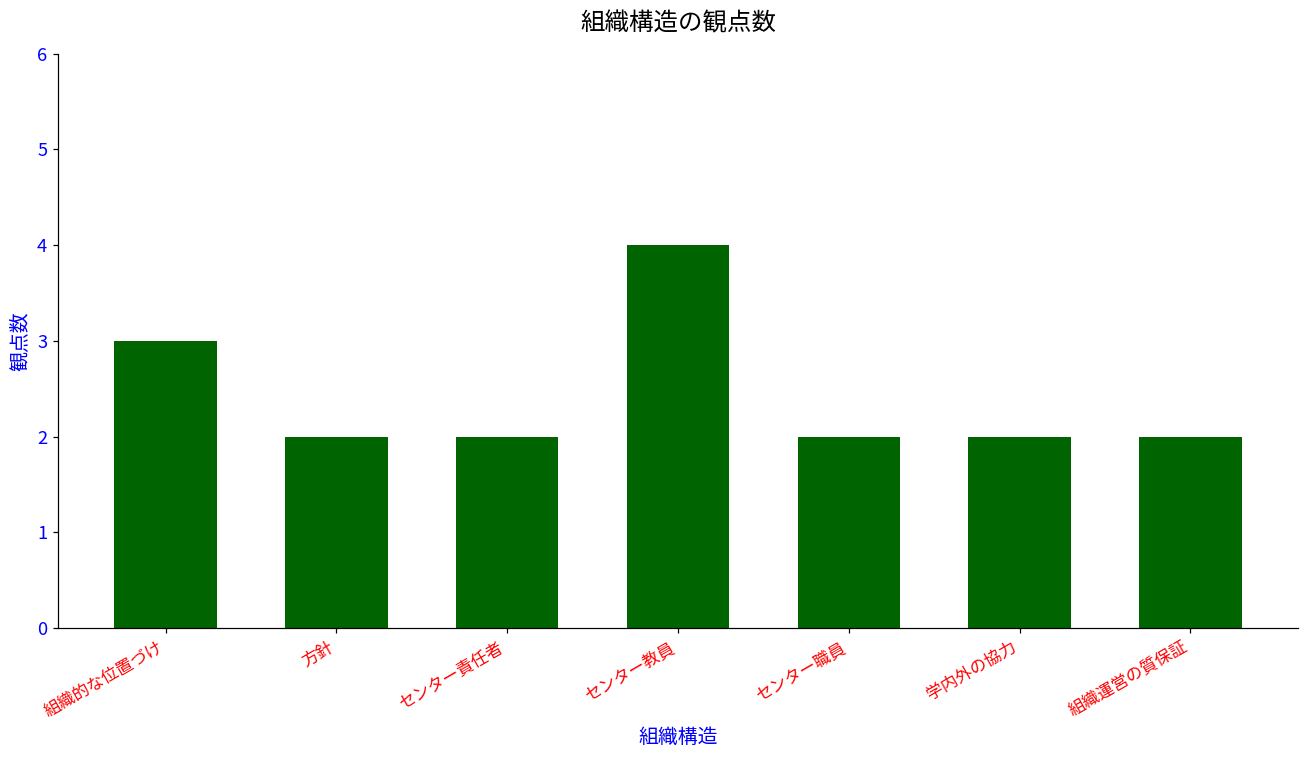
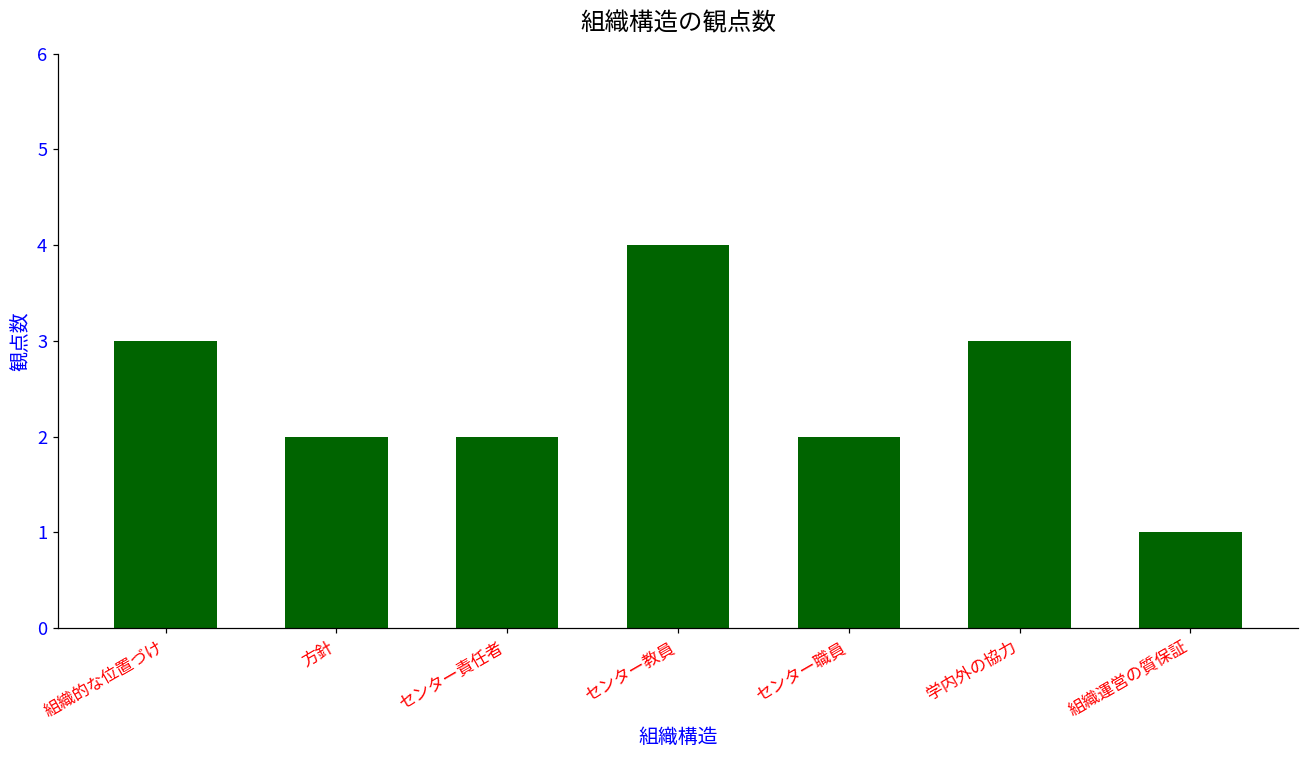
学内外の協力: 2 -> 3
組織運営の質保証: 2 -> 1
